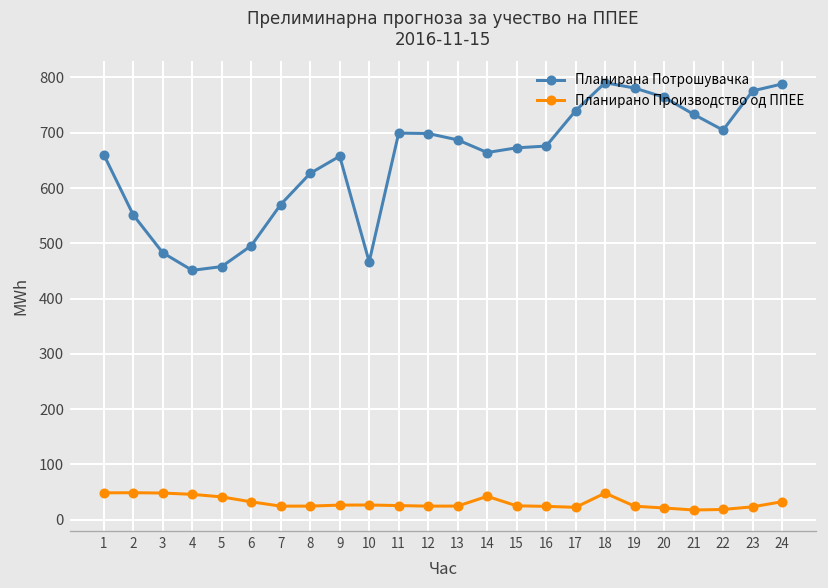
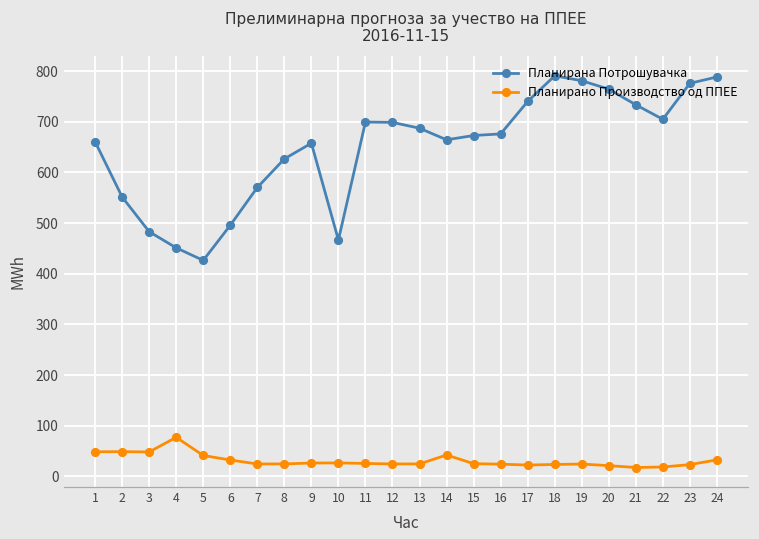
Планирано Производство од ППЕЕ, 4: 50 -> 80
Планирана Потрошувачка, 5: 460 -> 430
Планирано Производство од ППЕЕ, 18: 50 -> 20
